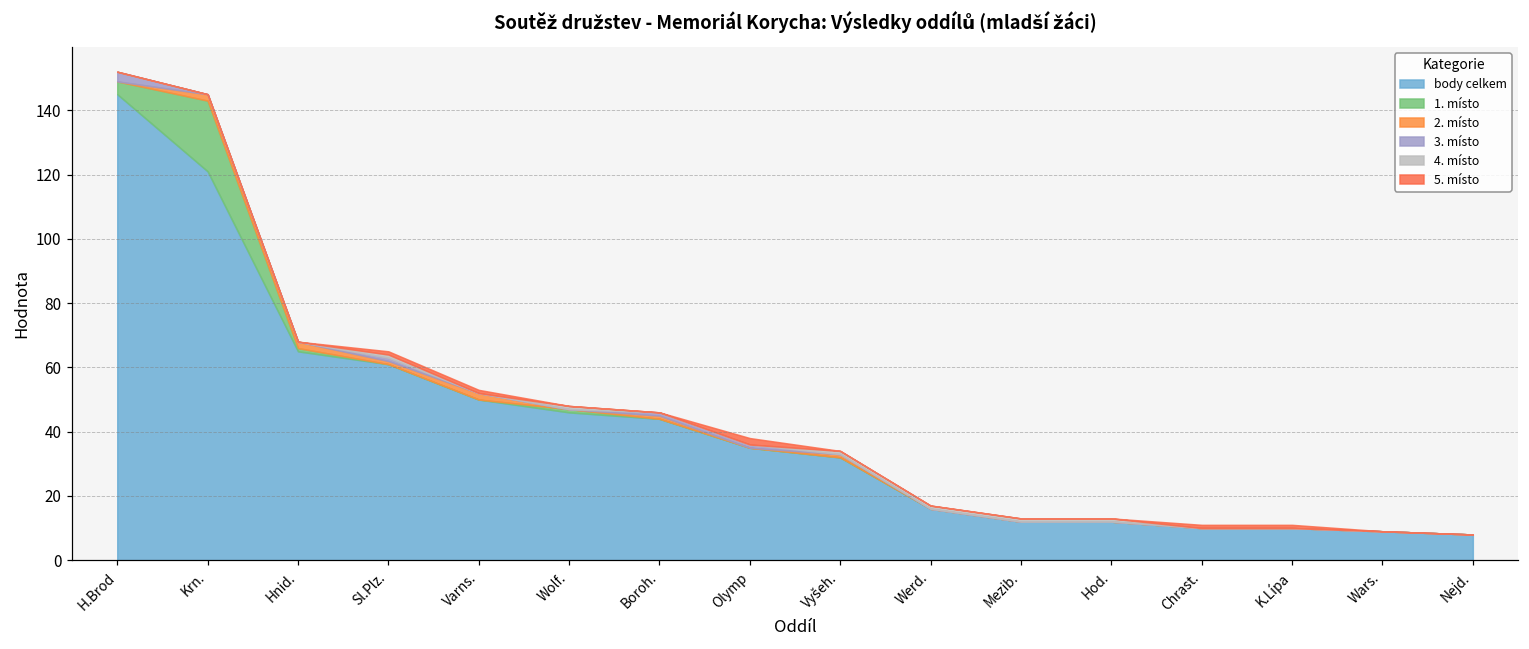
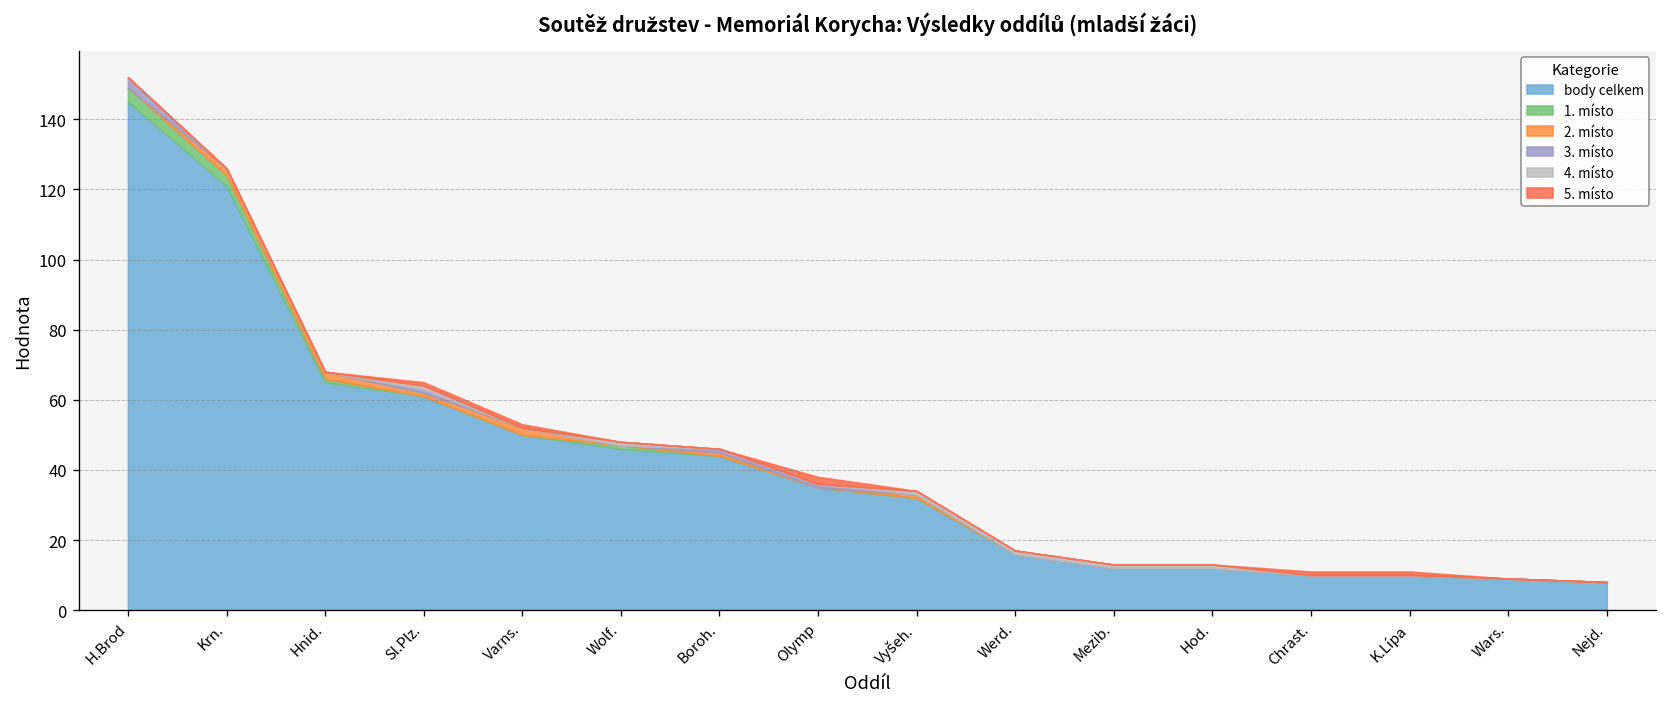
1. místo, Krn.: 22 -> 3
